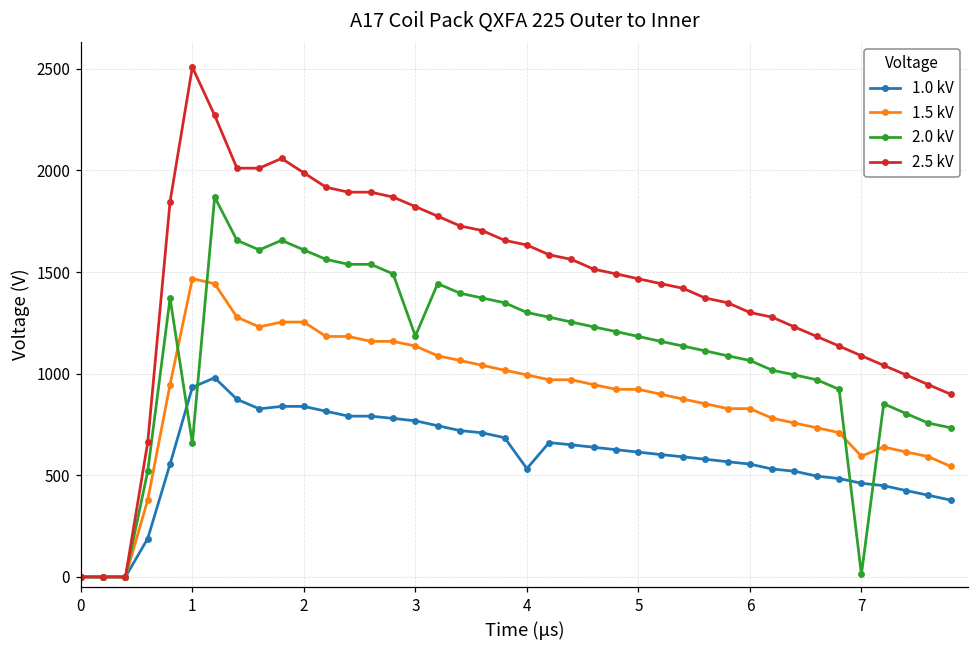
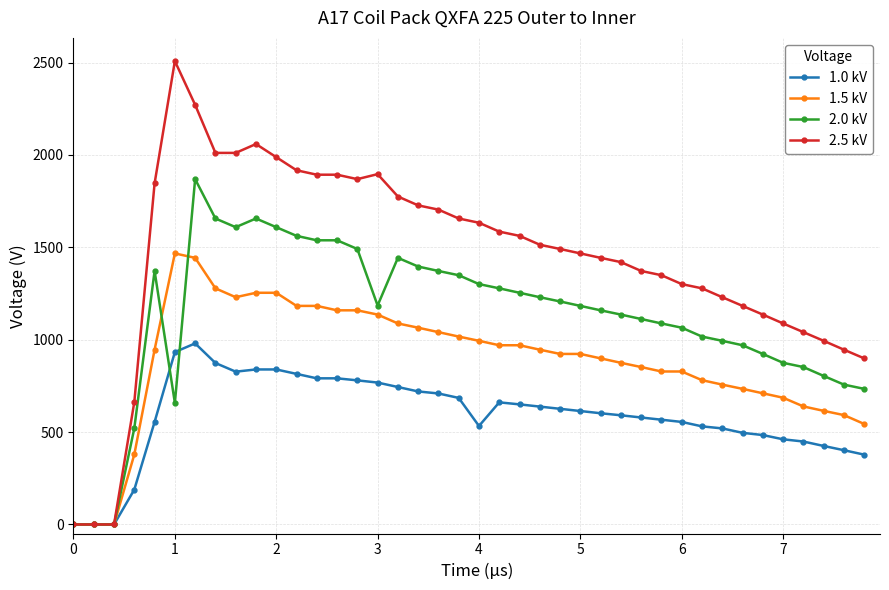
2.5 kV, 3: 1820 -> 1900
1.5 kV, 7: 590 -> 690
2.0 kV, 7: 10 -> 880
